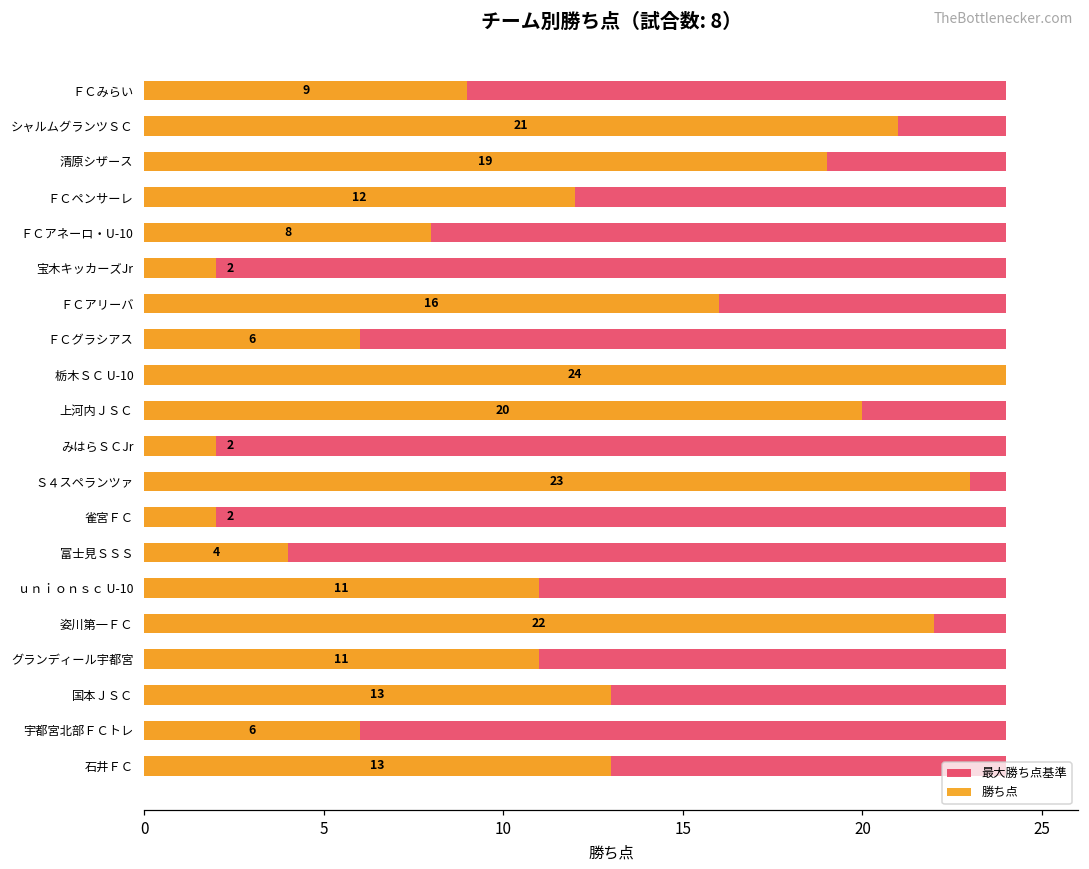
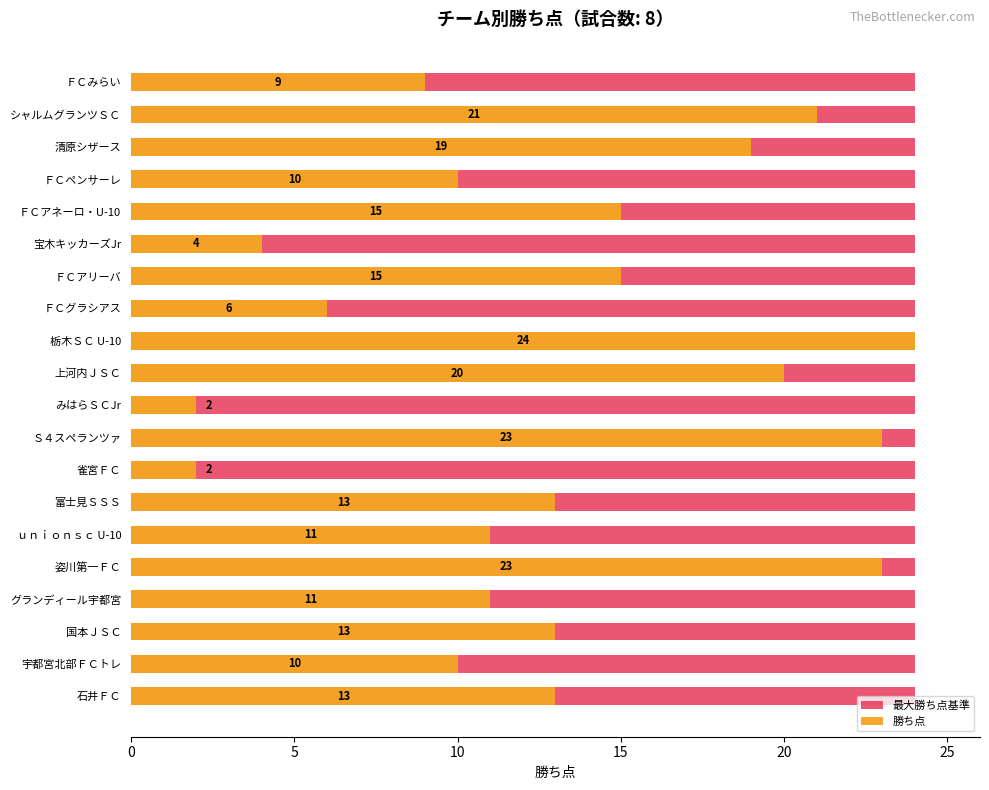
勝ち点, ＦＣペンサーレ: 12 -> 10
勝ち点, ＦＣアネーロ・U-10: 8 -> 15
勝ち点, 宝木キッカーズJr: 2 -> 4
勝ち点, ＦＣアリーバ: 16 -> 15
勝ち点, 富士見ＳＳＳ: 4 -> 13
勝ち点, 姿川第一ＦＣ: 22 -> 23
勝ち点, 宇都宮北部ＦＣトレ: 6 -> 10
